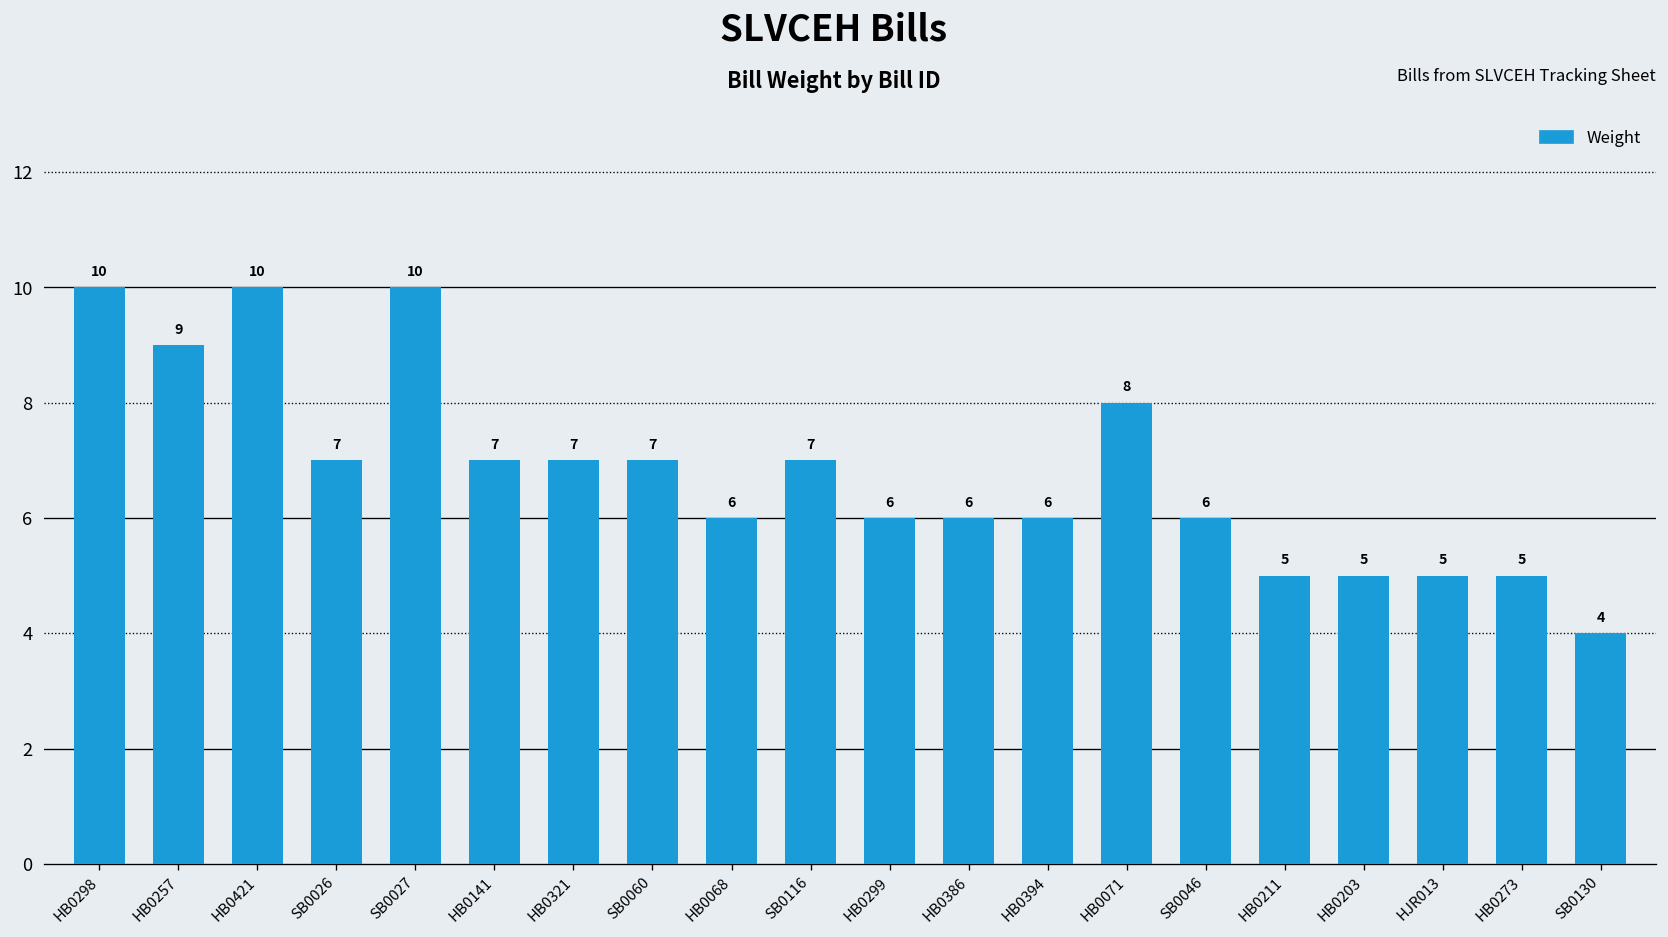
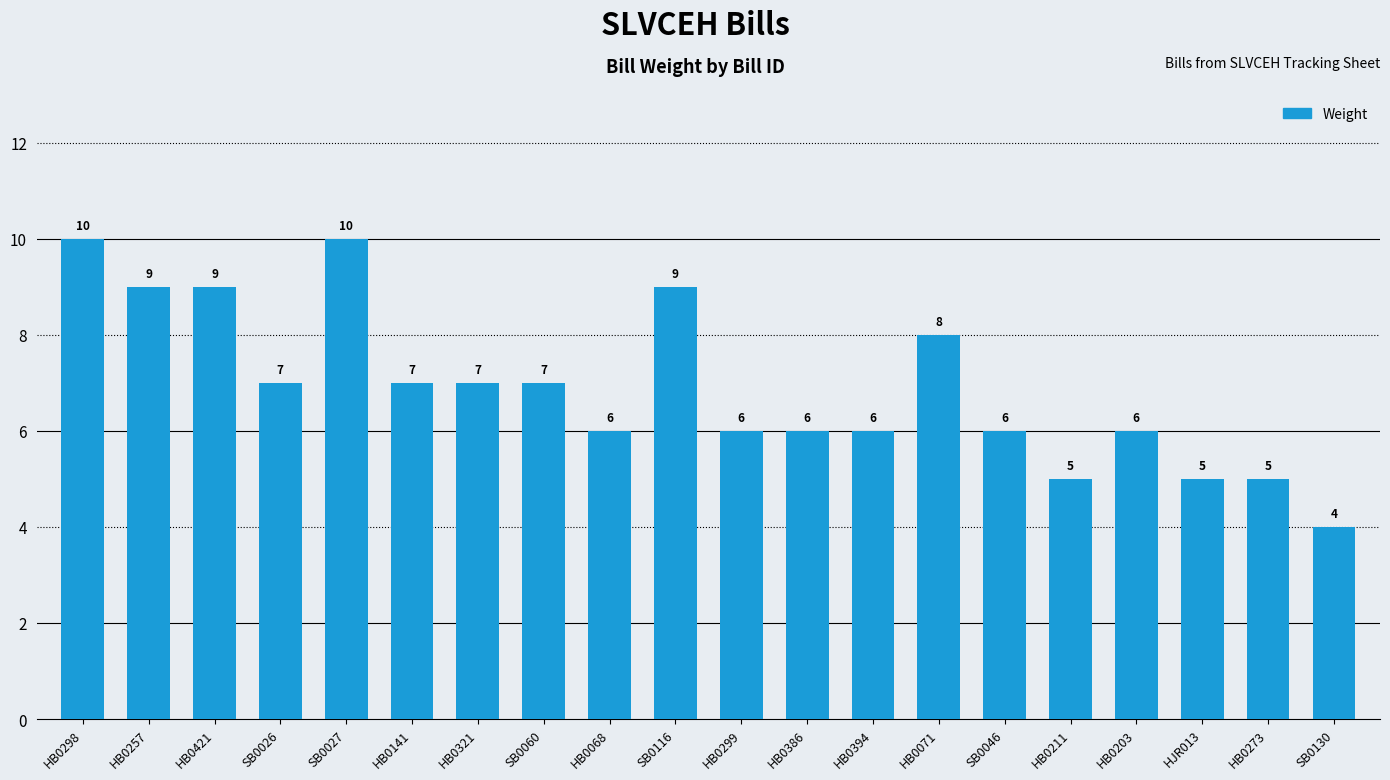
HB0421: 10 -> 9
SB0116: 7 -> 9
HB0203: 5 -> 6
